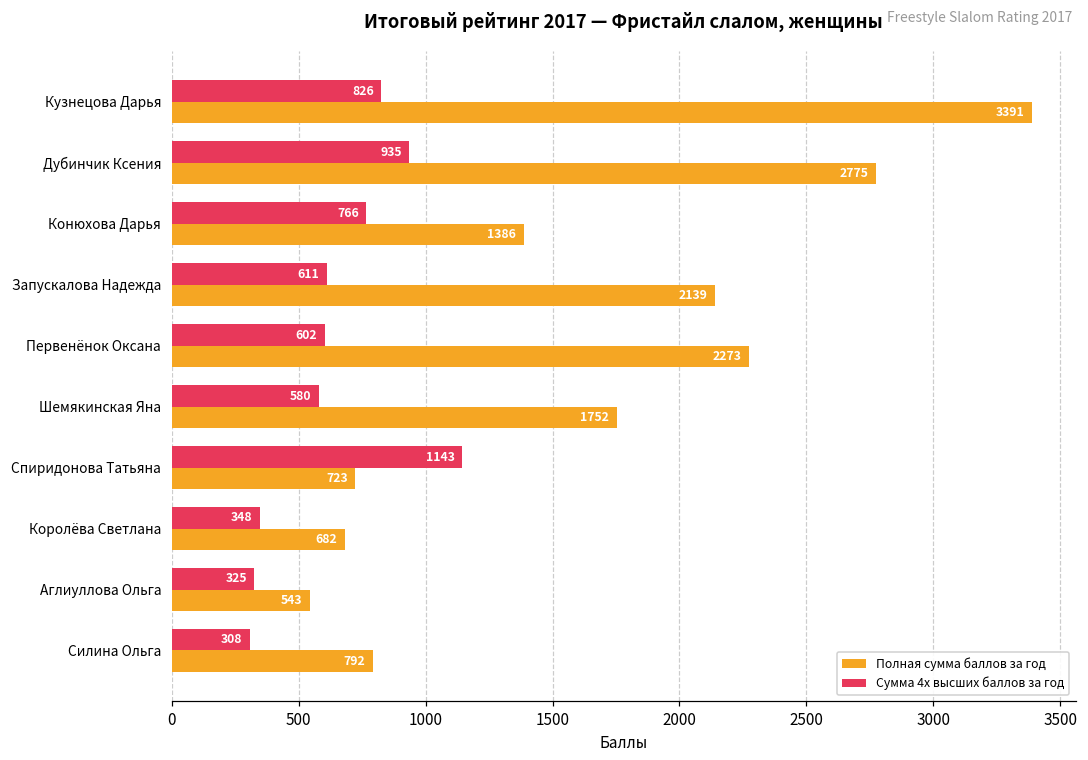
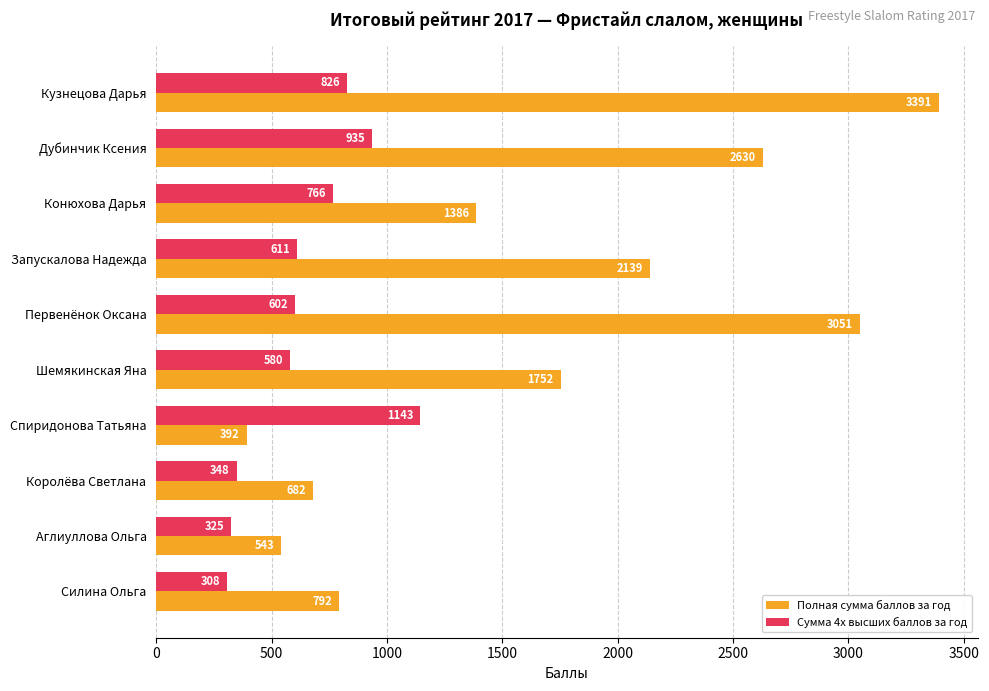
Полная сумма баллов за год, Дубинчик Ксения: 2775 -> 2630
Полная сумма баллов за год, Первенёнок Оксана: 2273 -> 3051
Полная сумма баллов за год, Спиридонова Татьяна: 723 -> 392
